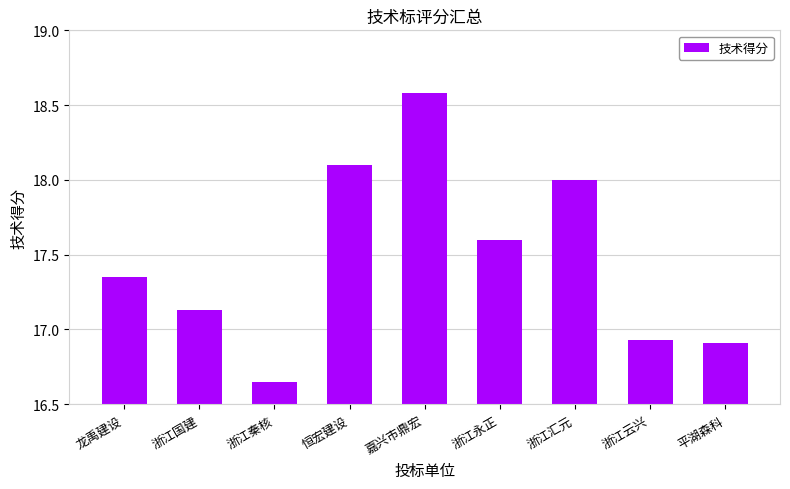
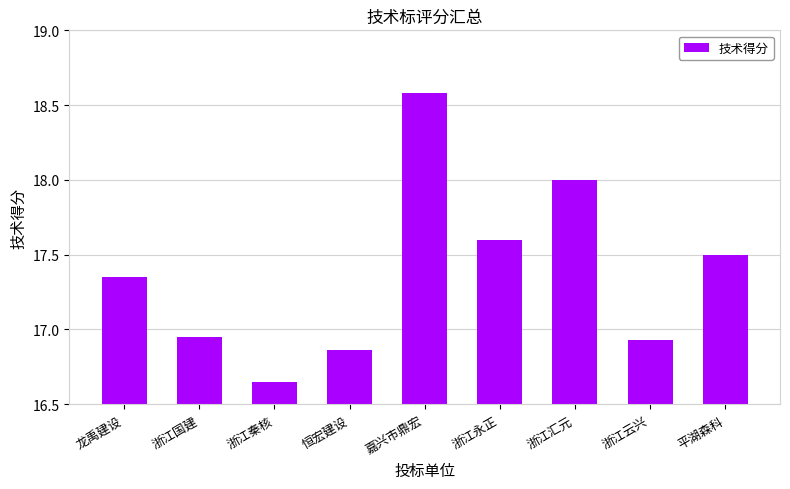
浙江国建: 17.13 -> 16.95
恒宏建设: 18.10 -> 16.86
平湖森科: 16.91 -> 17.50
